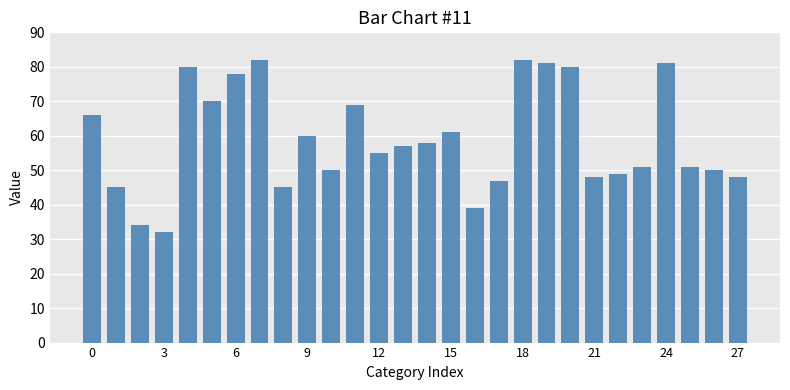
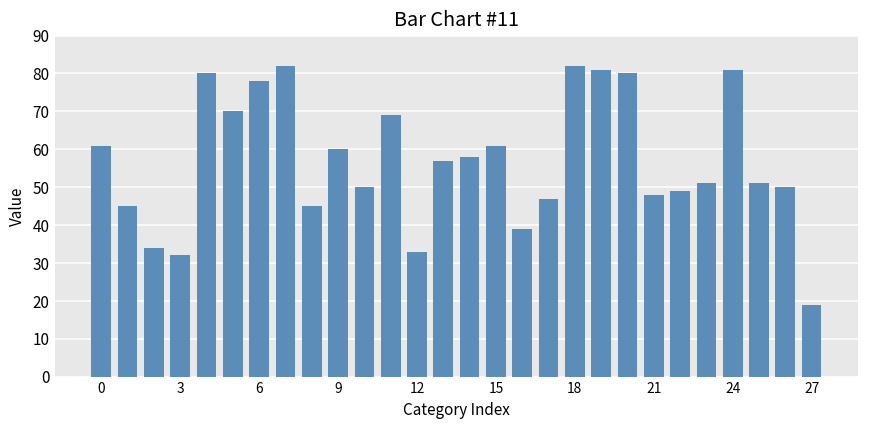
0: 66 -> 61
12: 55 -> 33
27: 48 -> 19
